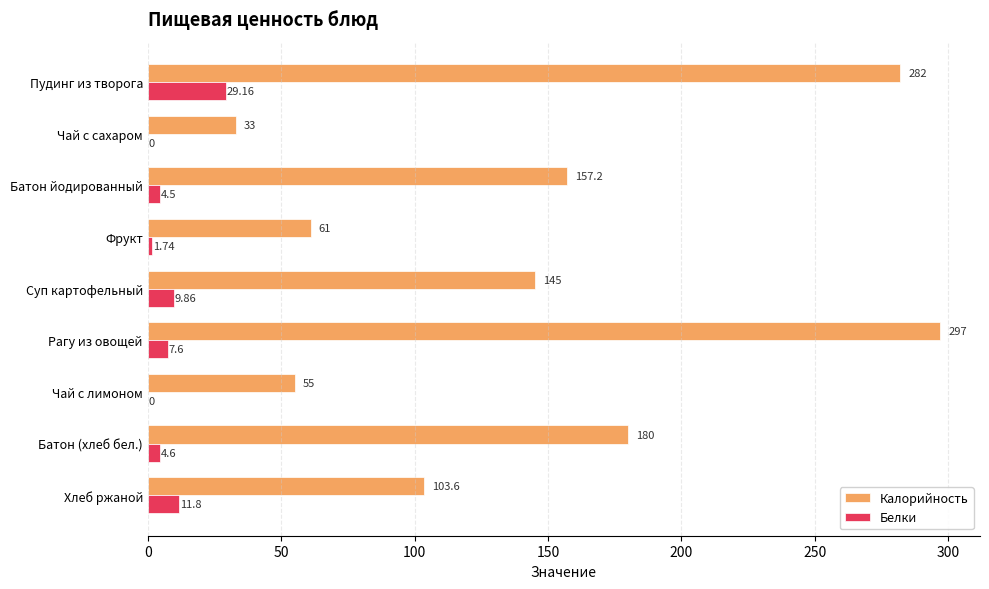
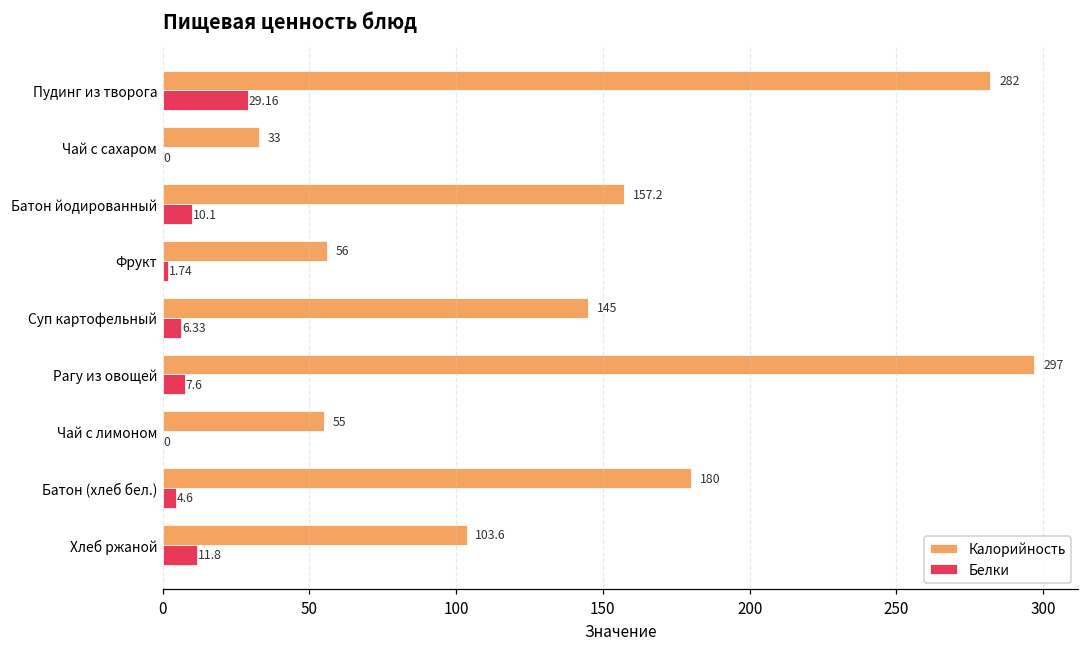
Белки, Батон йодированный: 4.5 -> 10.1
Калорийность, Фрукт: 61 -> 56
Белки, Суп картофельный: 9.86 -> 6.33
